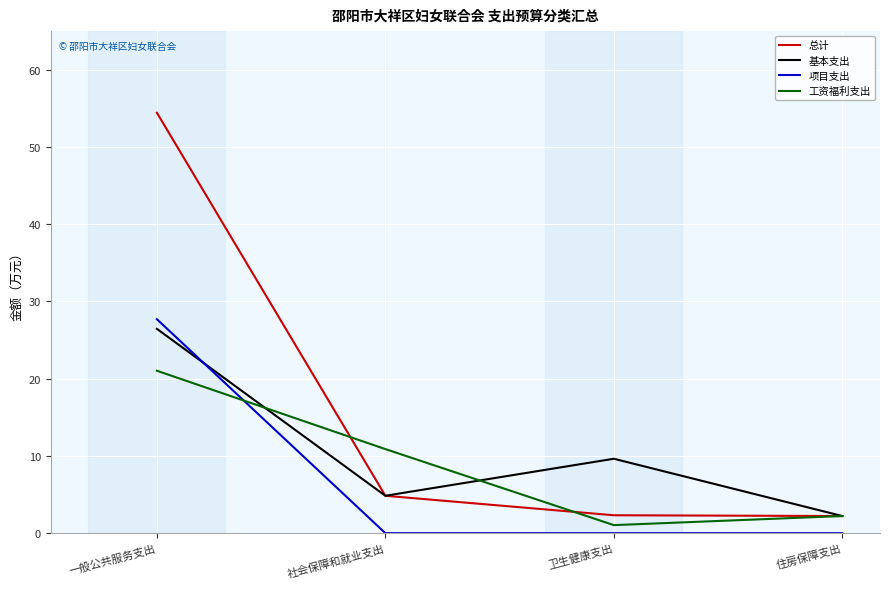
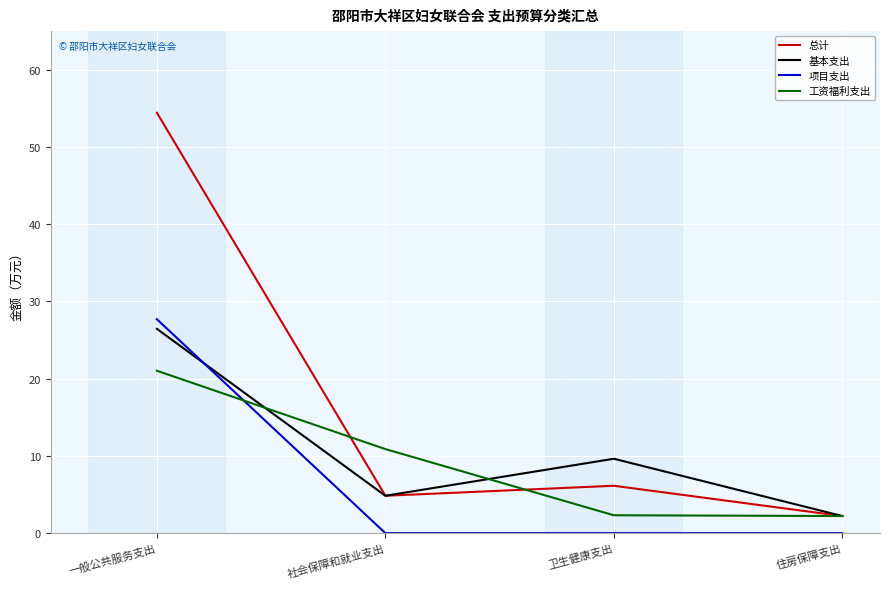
总计, 卫生健康支出: 2 -> 6
工资福利支出, 卫生健康支出: 1 -> 2
